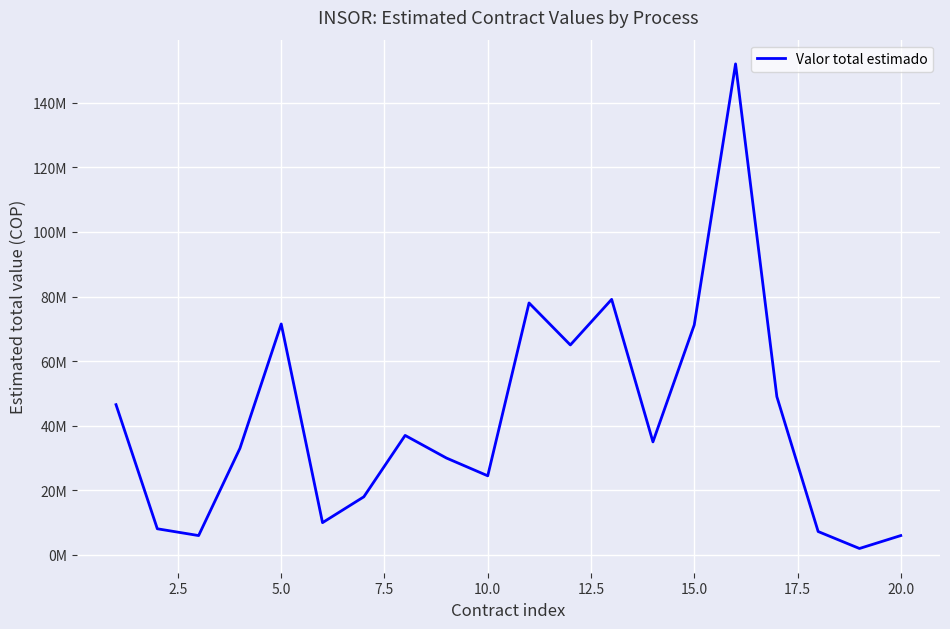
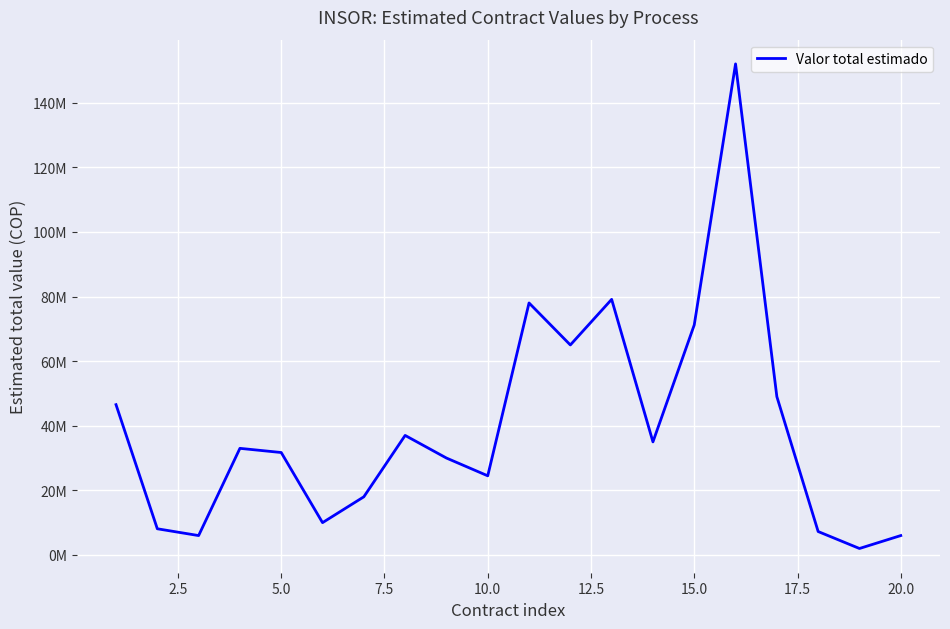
5.0: 72000000 -> 32000000
